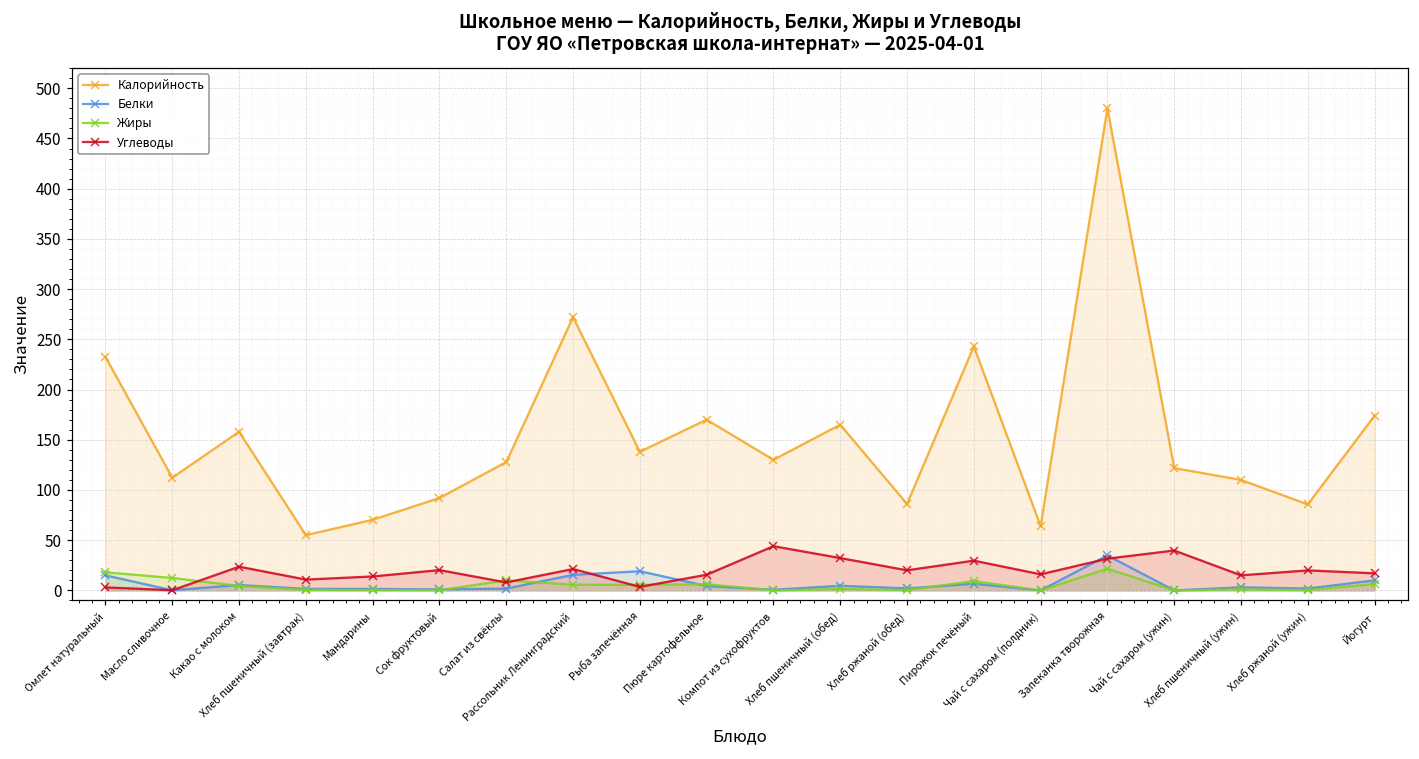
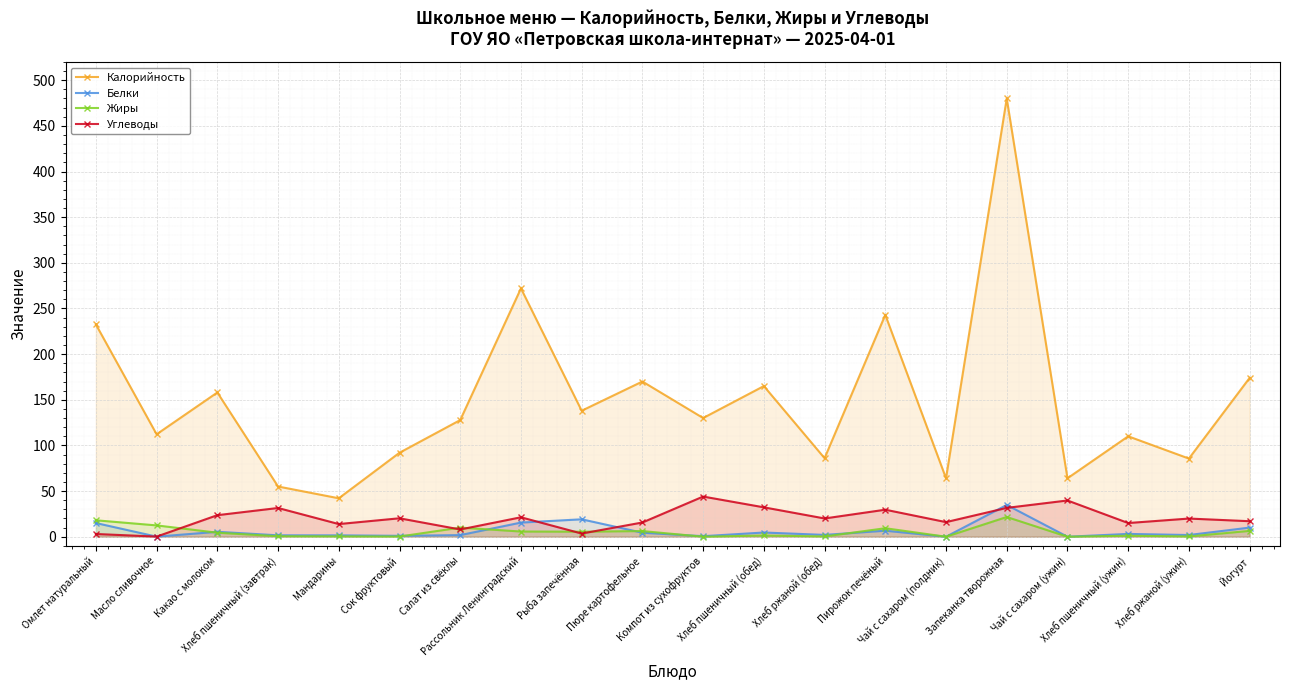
Углеводы, Хлеб пшеничный (завтрак): 10 -> 30
Калорийность, Мандарины: 70 -> 40
Калорийность, Чай с сахаром (ужин): 120 -> 60
